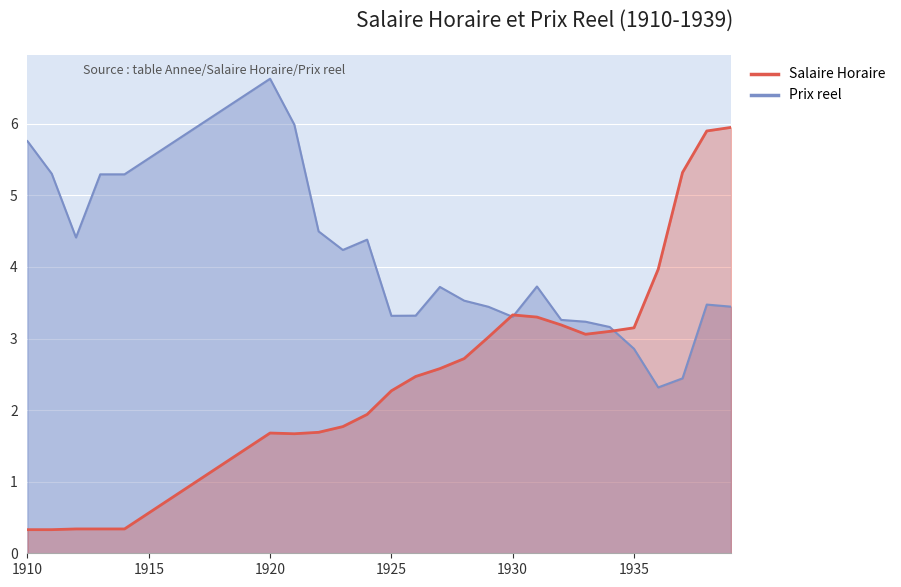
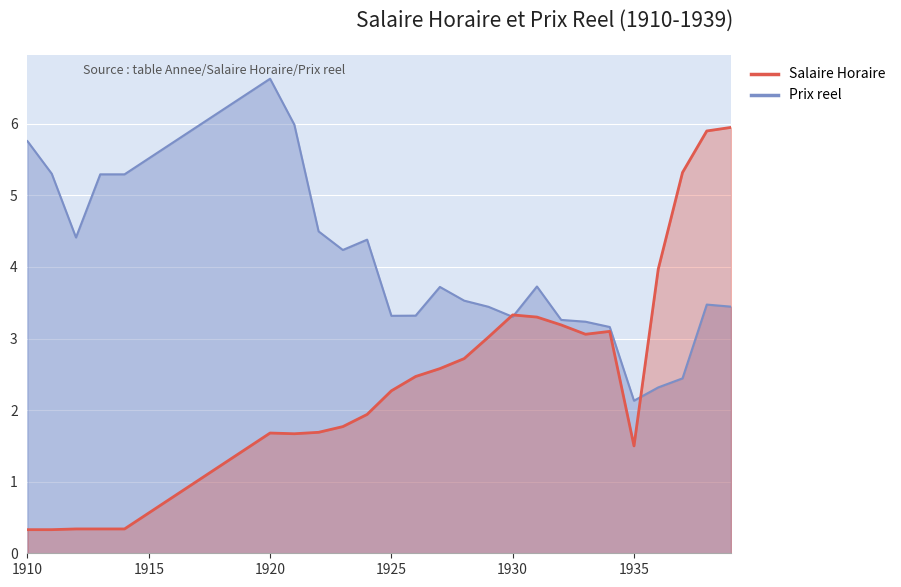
Prix reel, 1935: 2.9 -> 2.1
Salaire Horaire, 1935: 3.2 -> 1.5
